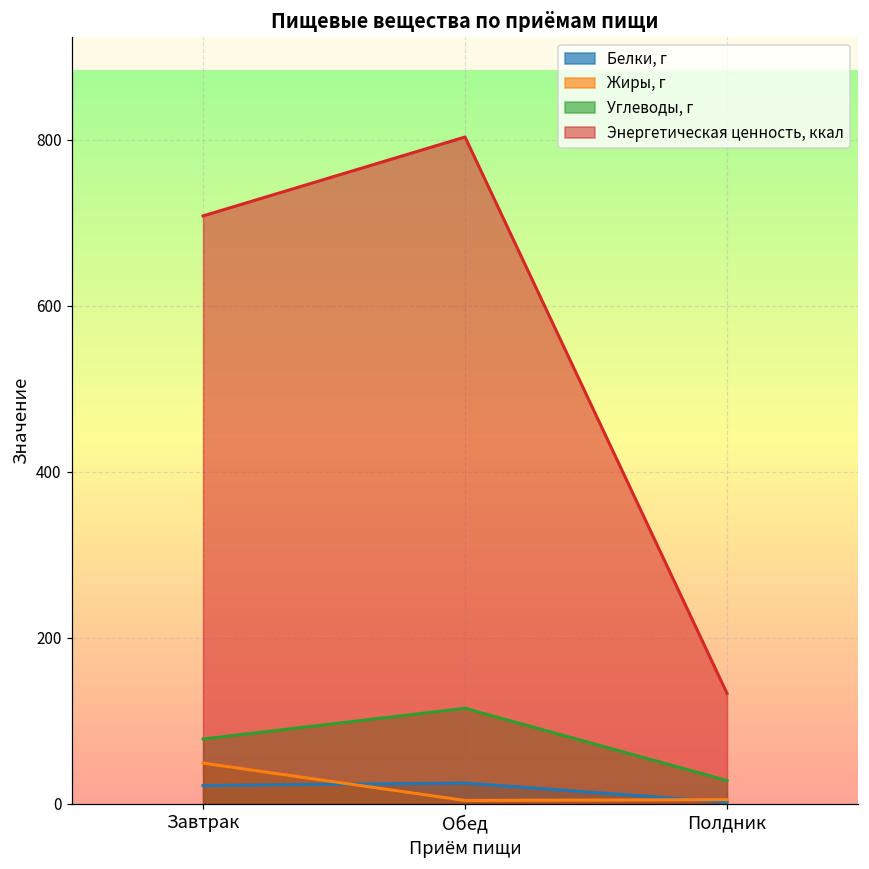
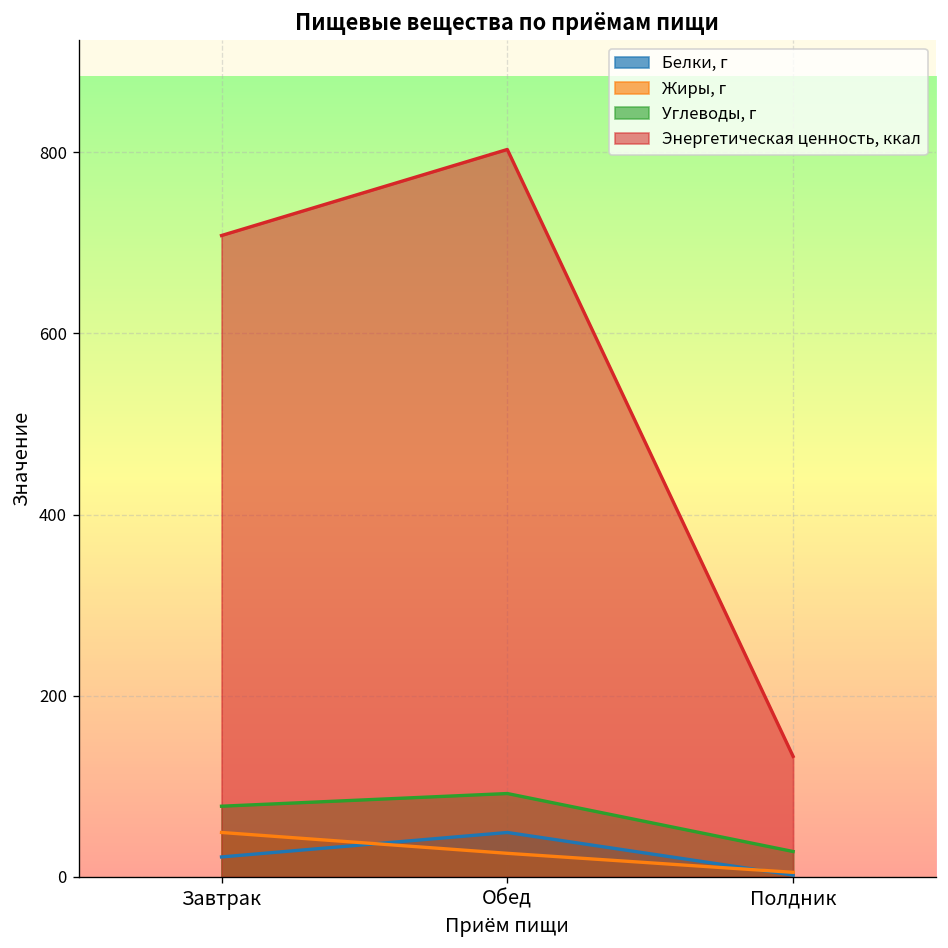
Белки, г, Обед: 30 -> 50
Жиры, г, Обед: 0 -> 30
Углеводы, г, Обед: 120 -> 90
